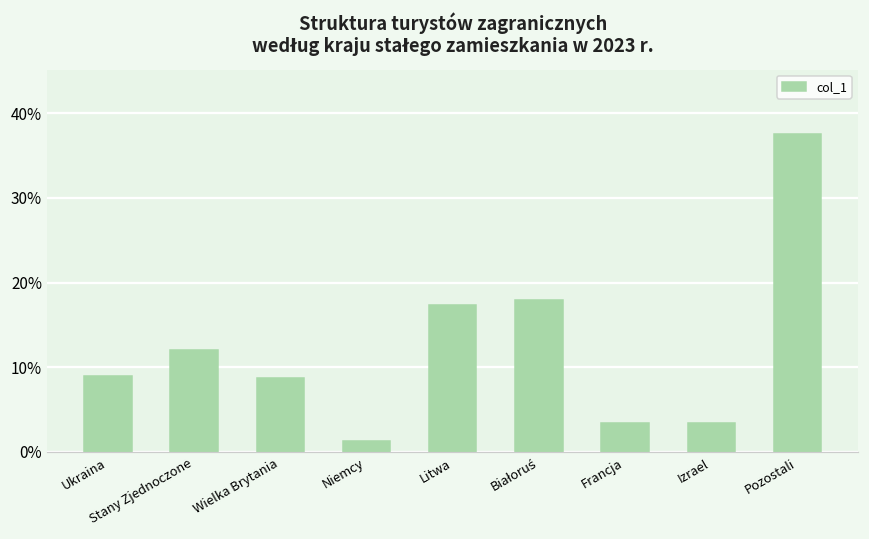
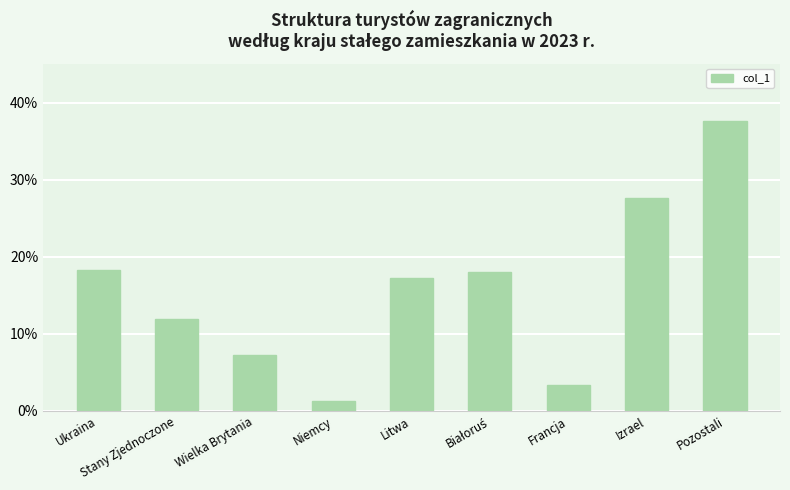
Ukraina: 9% -> 18%
Wielka Brytania: 9% -> 7%
Izrael: 3% -> 28%
